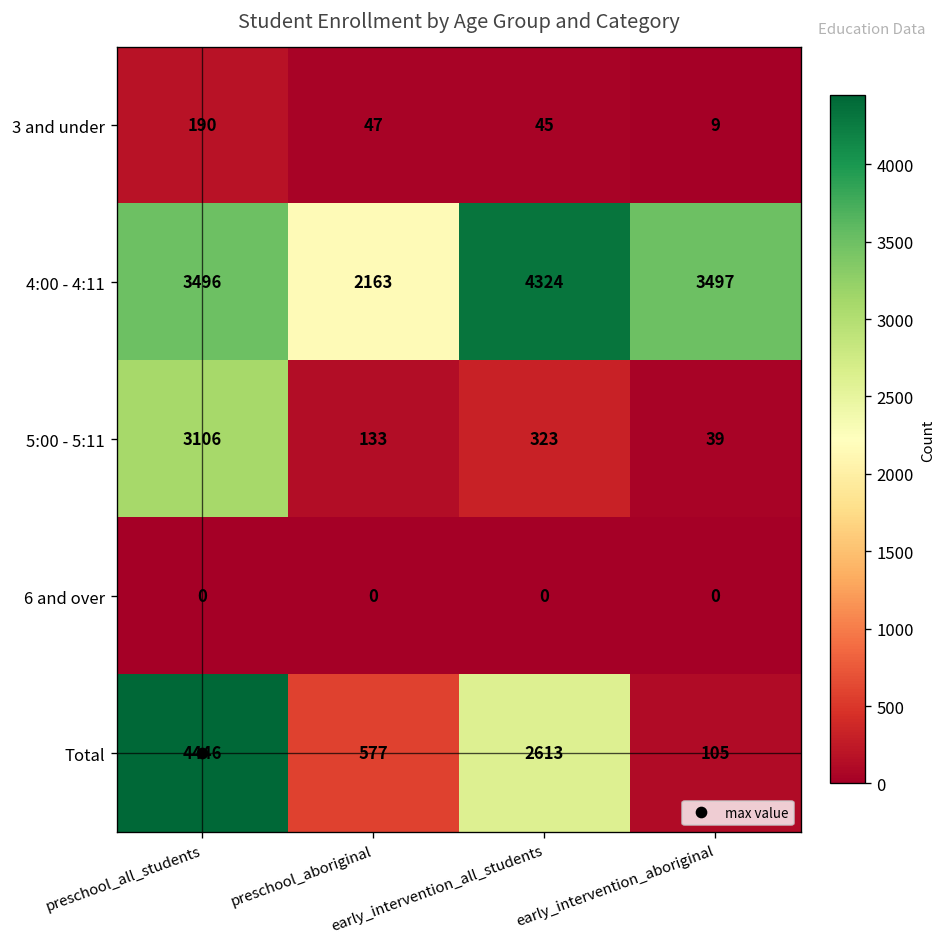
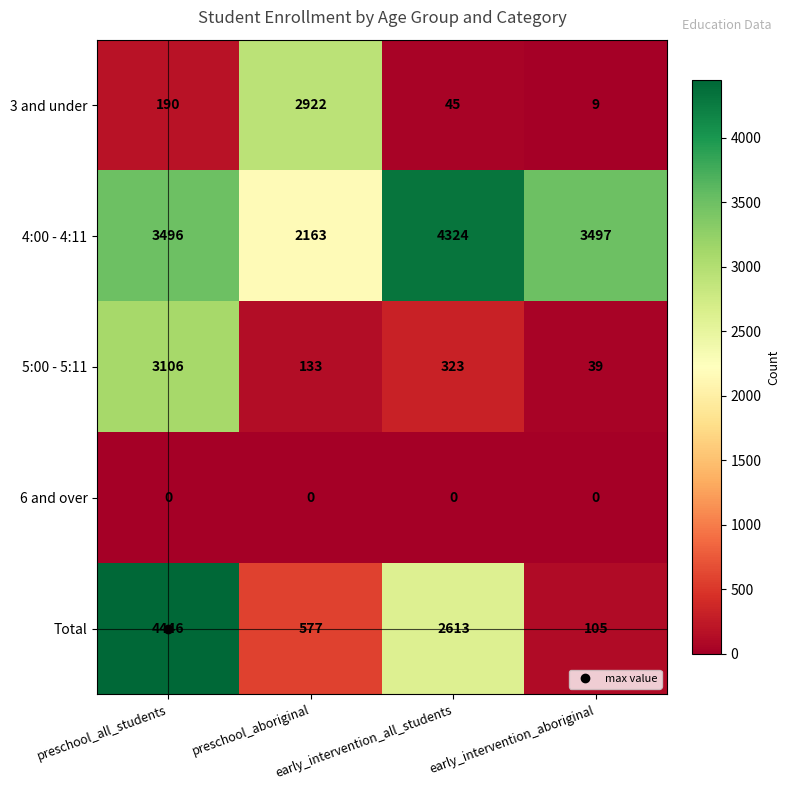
3 and under, preschool_aboriginal: 47 -> 2922
